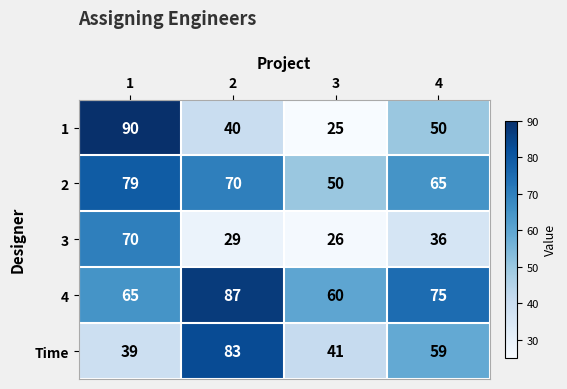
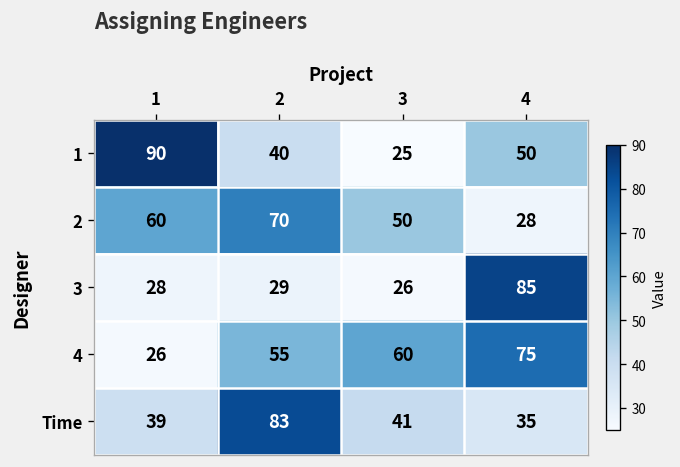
2, 1: 79 -> 60
2, 4: 65 -> 28
3, 1: 70 -> 28
3, 4: 36 -> 85
4, 1: 65 -> 26
4, 2: 87 -> 55
Time, 4: 59 -> 35
